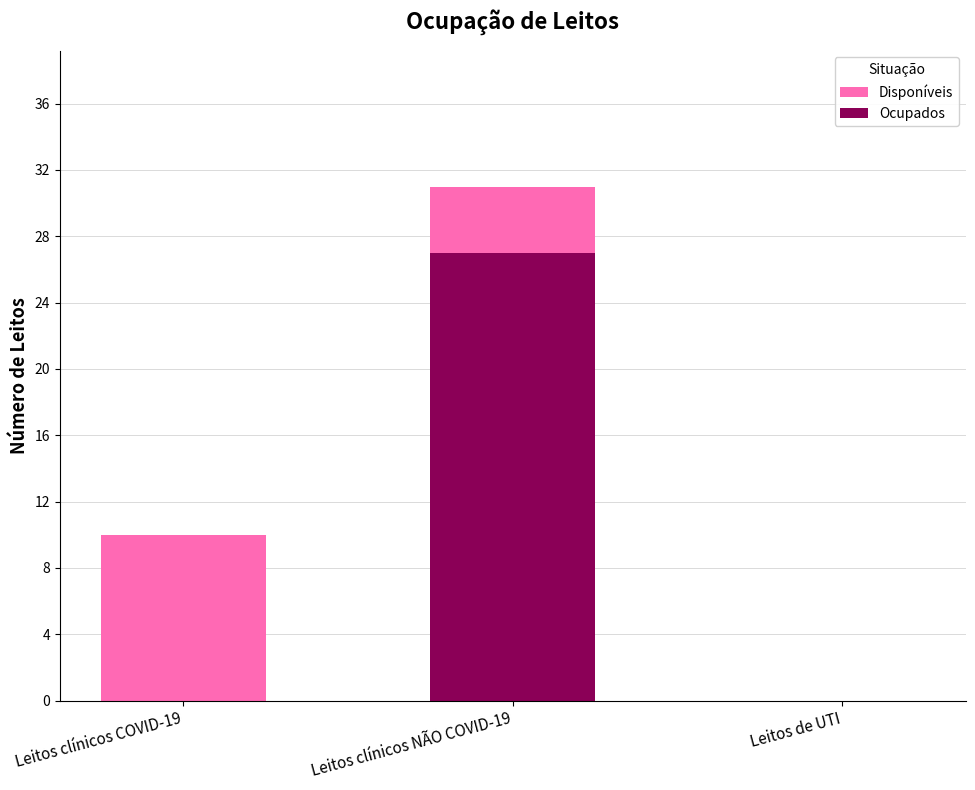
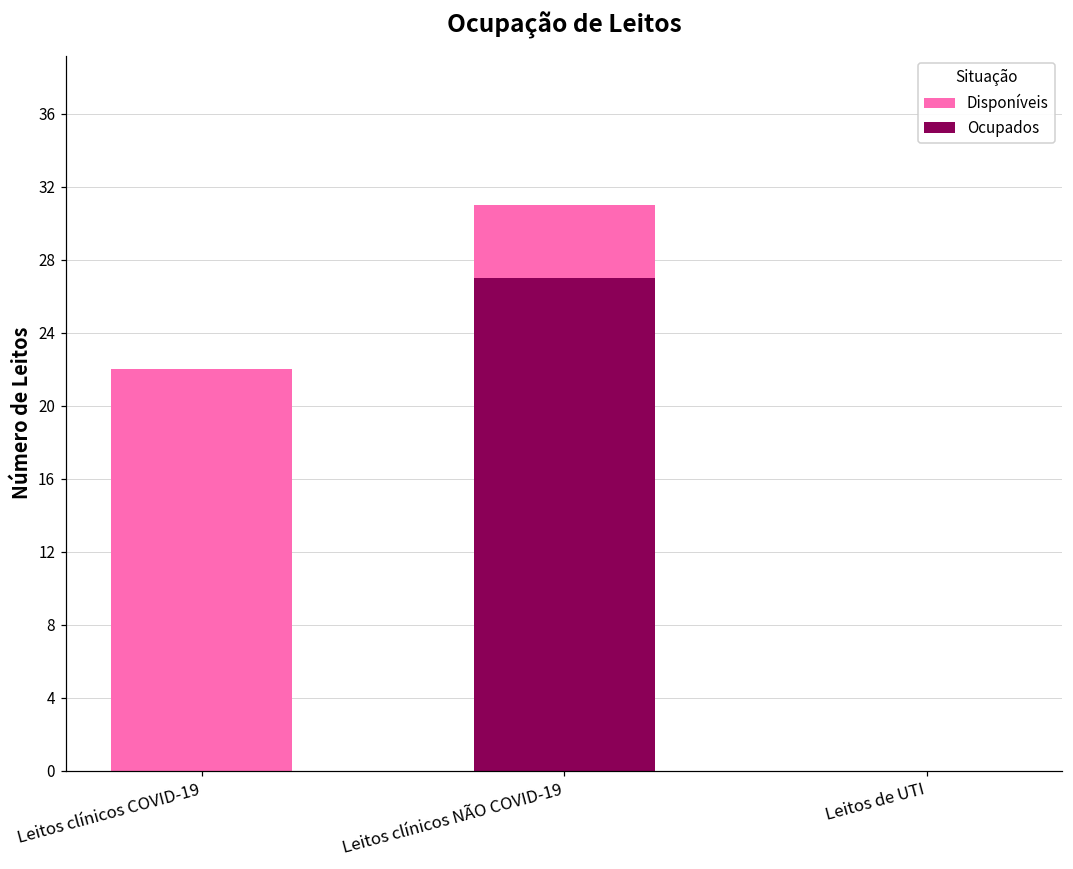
Disponíveis, Leitos clínicos COVID-19: 10 -> 22
